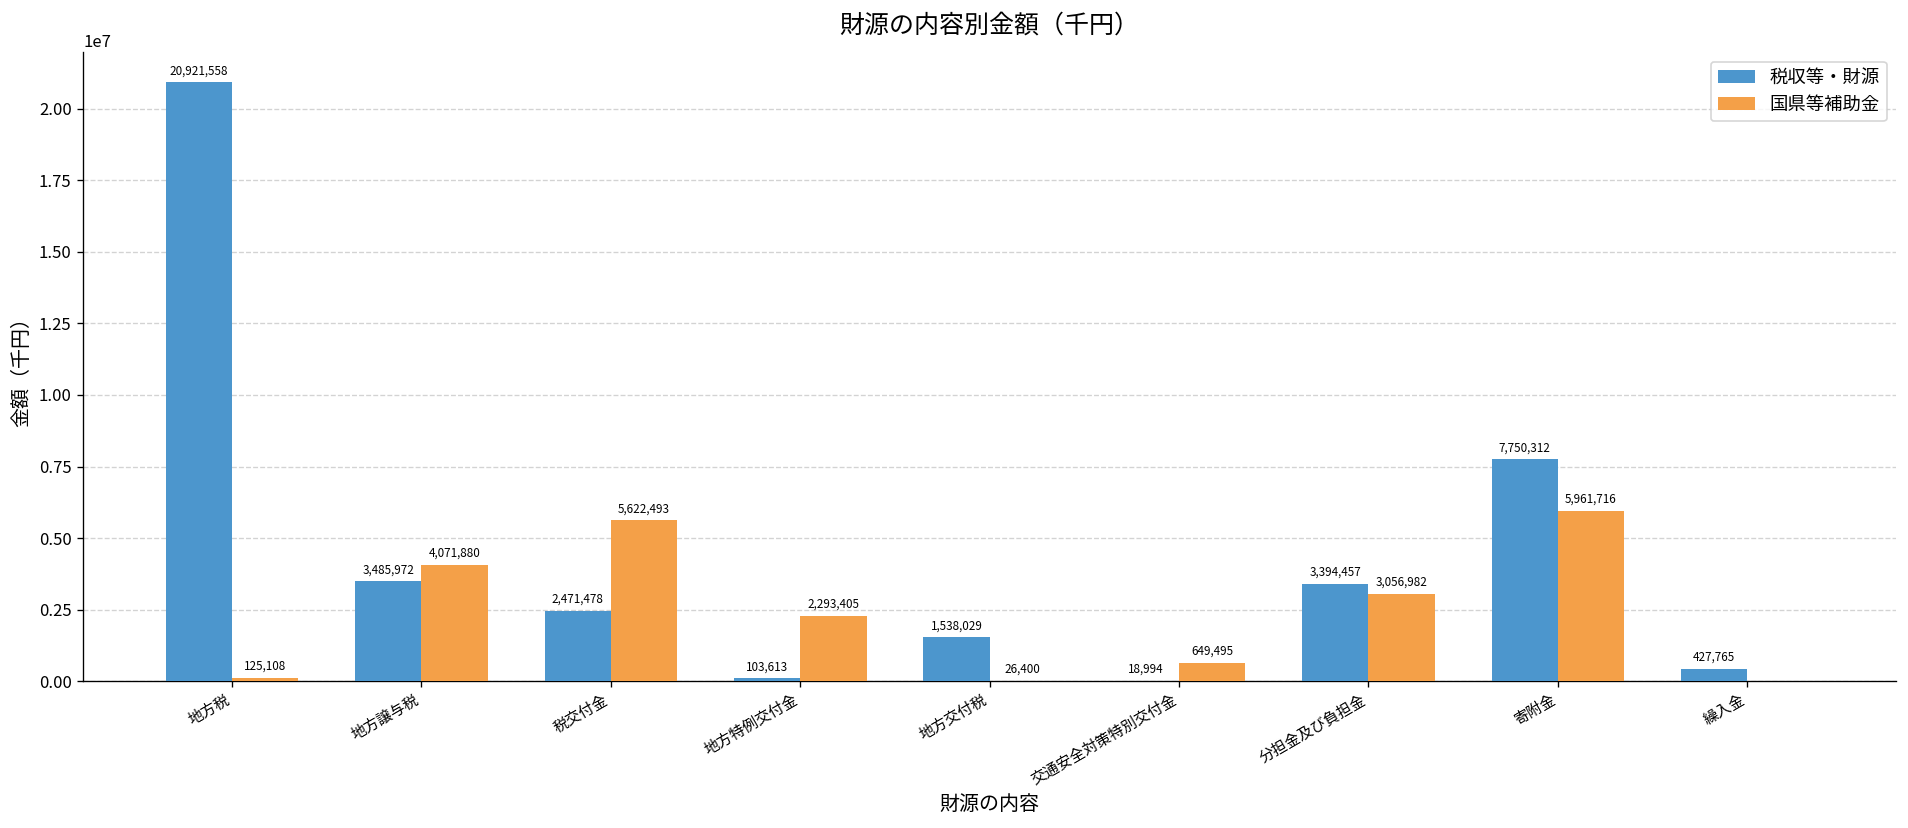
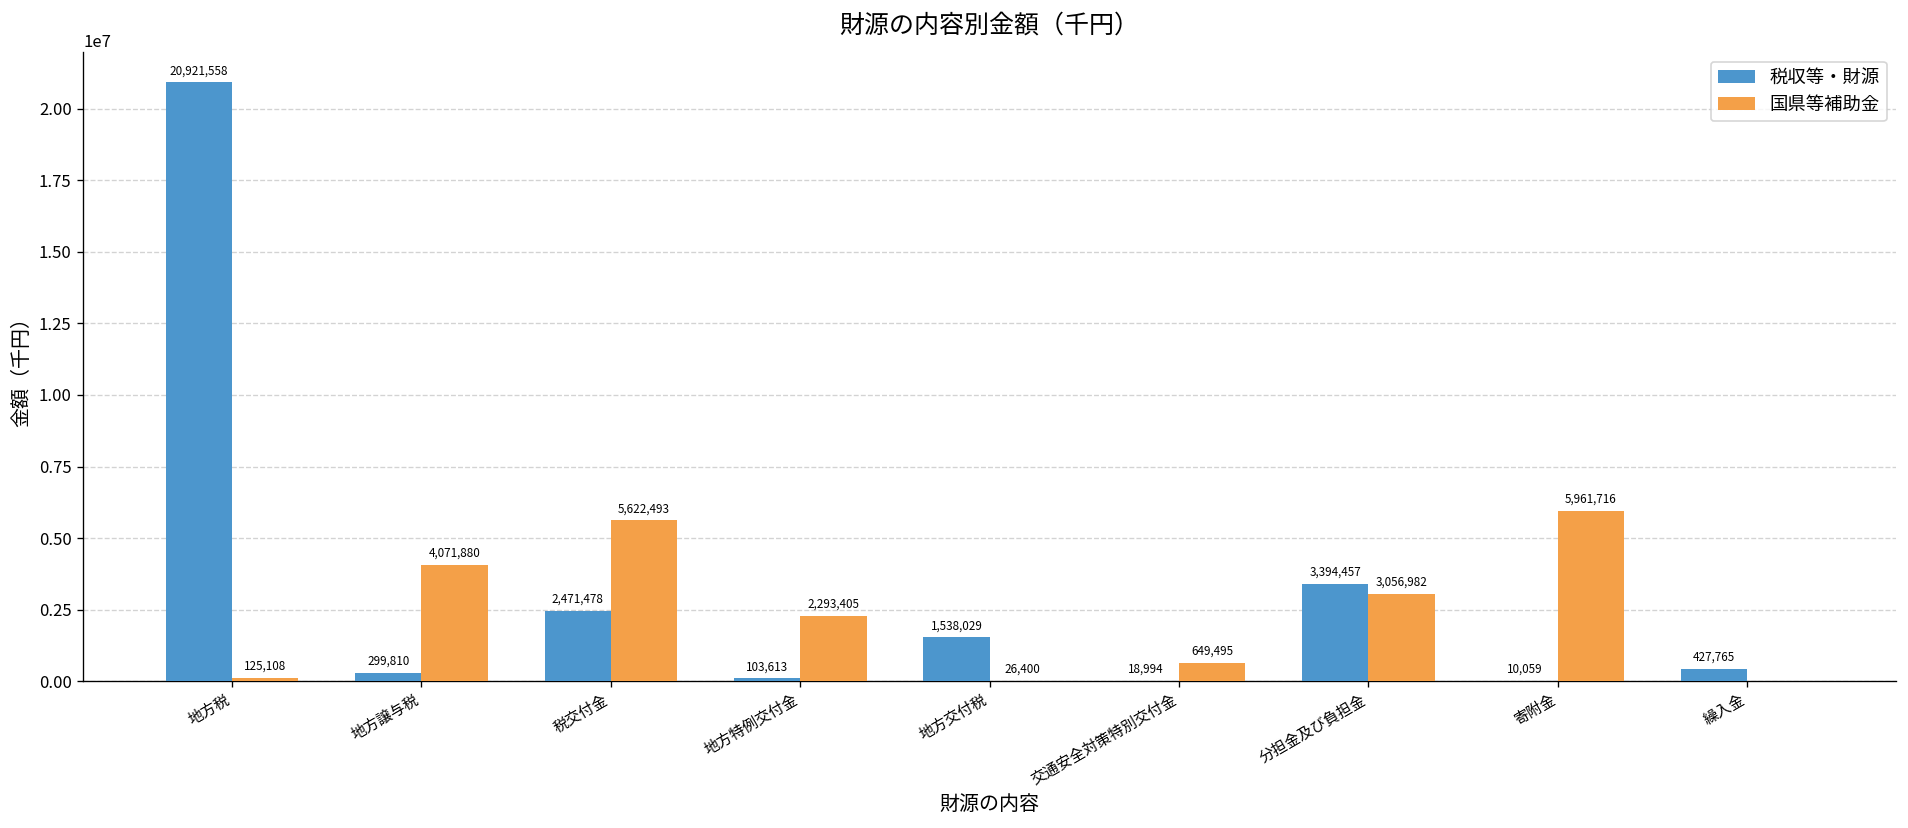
税収等・財源, 地方譲与税: 3,485,972 -> 299,810
税収等・財源, 寄附金: 7,750,312 -> 10,059
